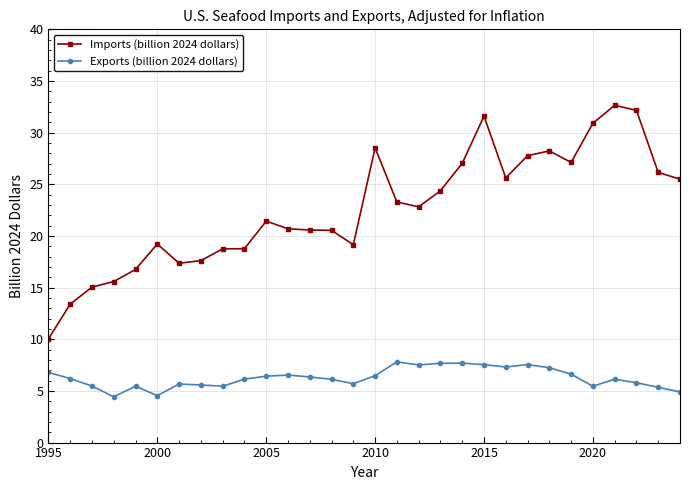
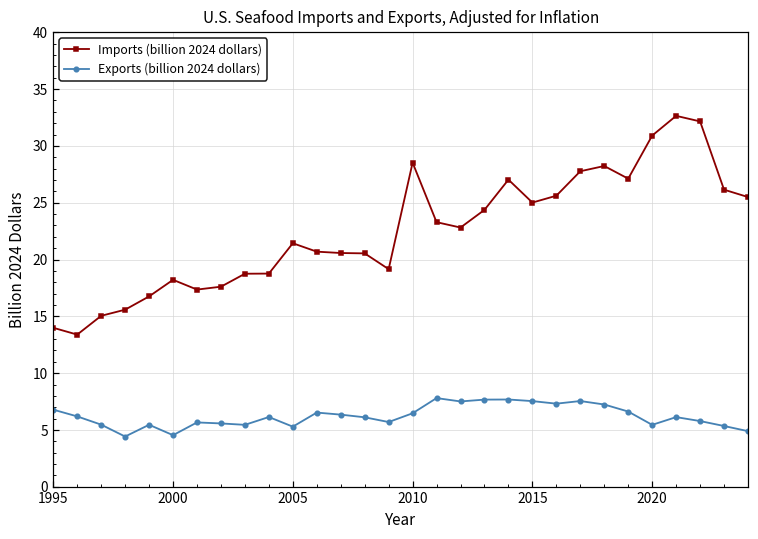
Imports (billion 2024 dollars), 1995: 10.0 -> 14.0
Imports (billion 2024 dollars), 2000: 19.2 -> 18.2
Exports (billion 2024 dollars), 2005: 6.4 -> 5.3
Imports (billion 2024 dollars), 2015: 31.6 -> 25.0
